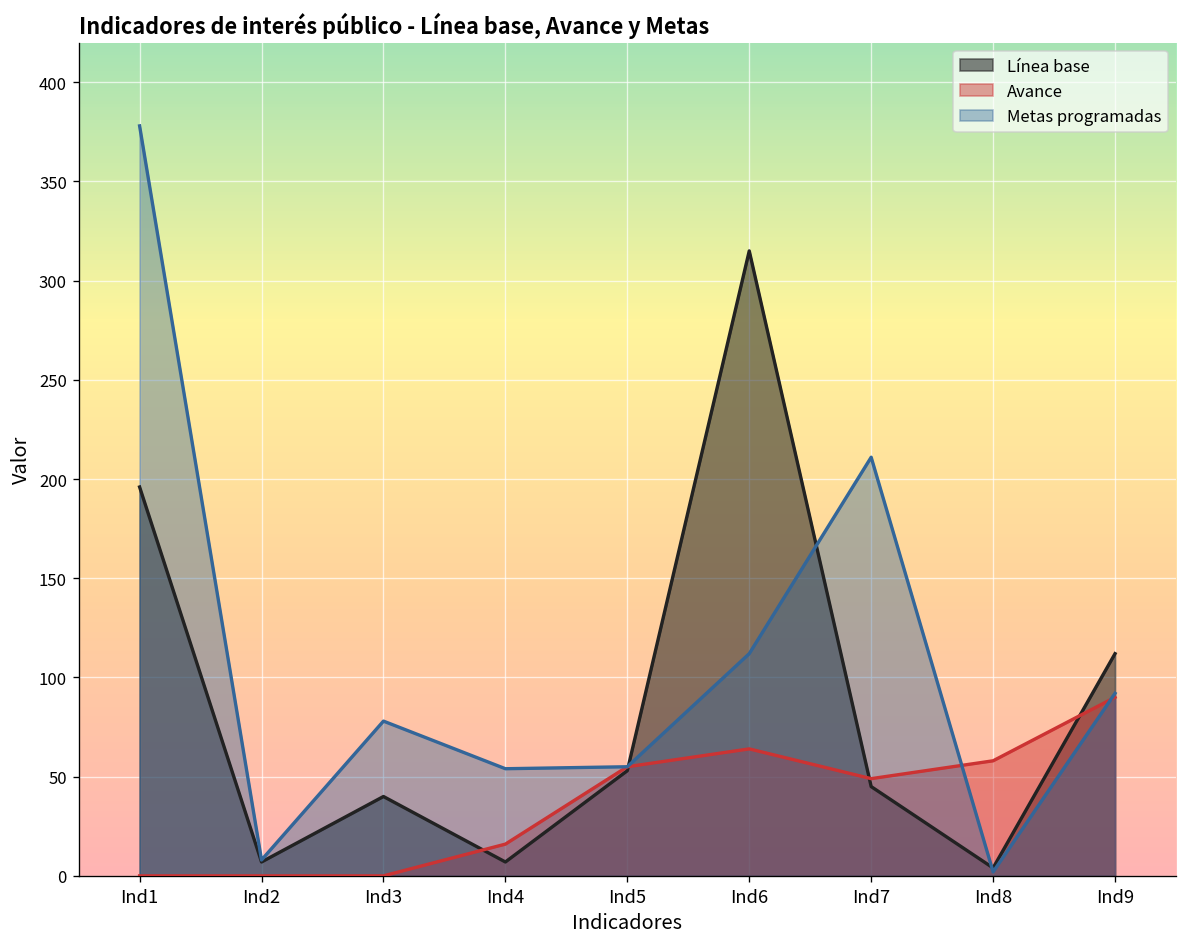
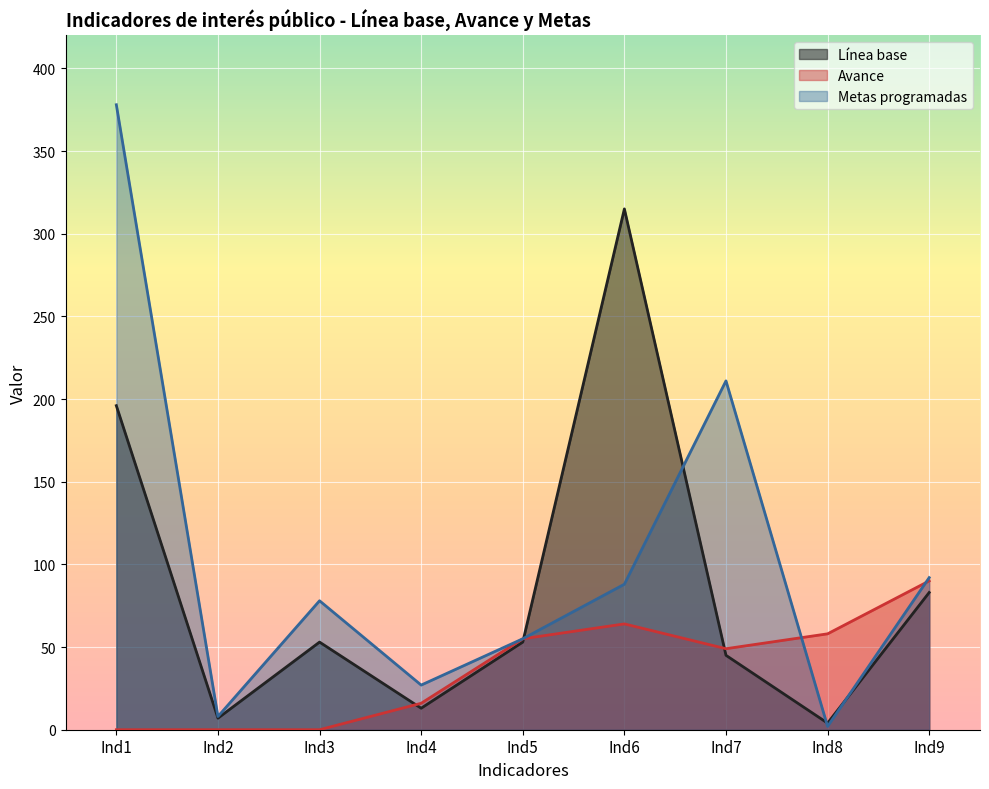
Línea base, Ind3: 40 -> 53
Línea base, Ind4: 7 -> 13
Metas programadas, Ind4: 54 -> 27
Metas programadas, Ind6: 112 -> 88
Línea base, Ind9: 112 -> 83
